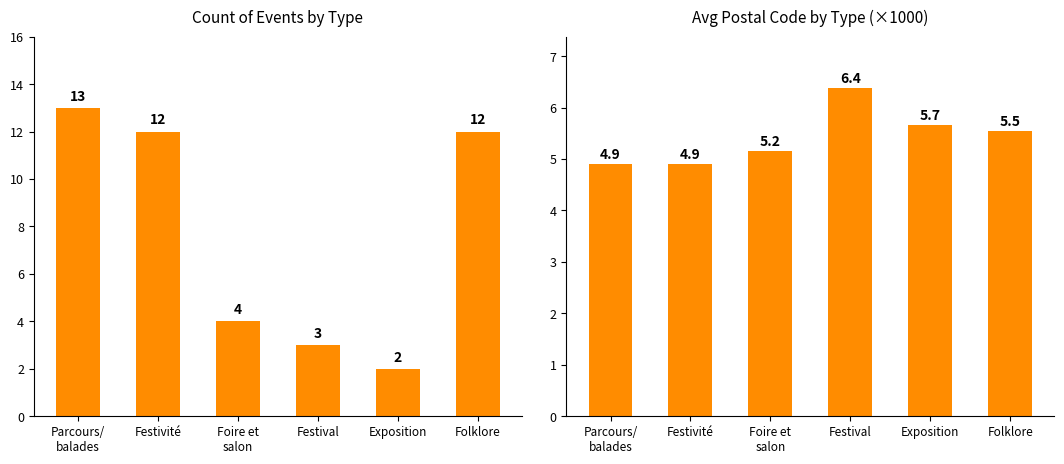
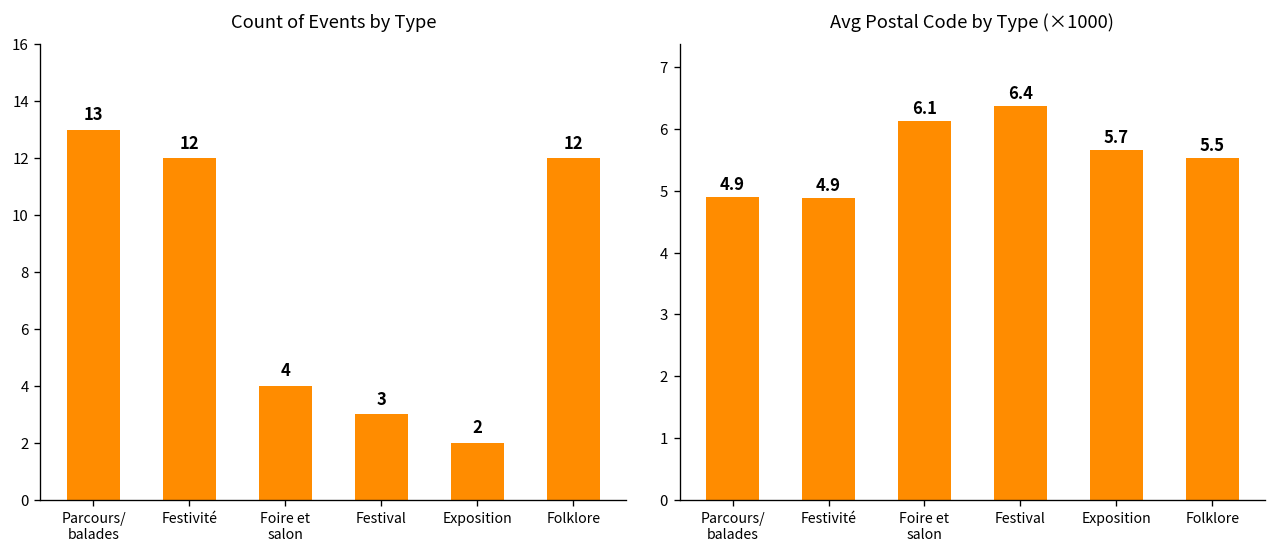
Avg Postal Code by Type (×1000), Foire et salon: 5.2 -> 6.1
